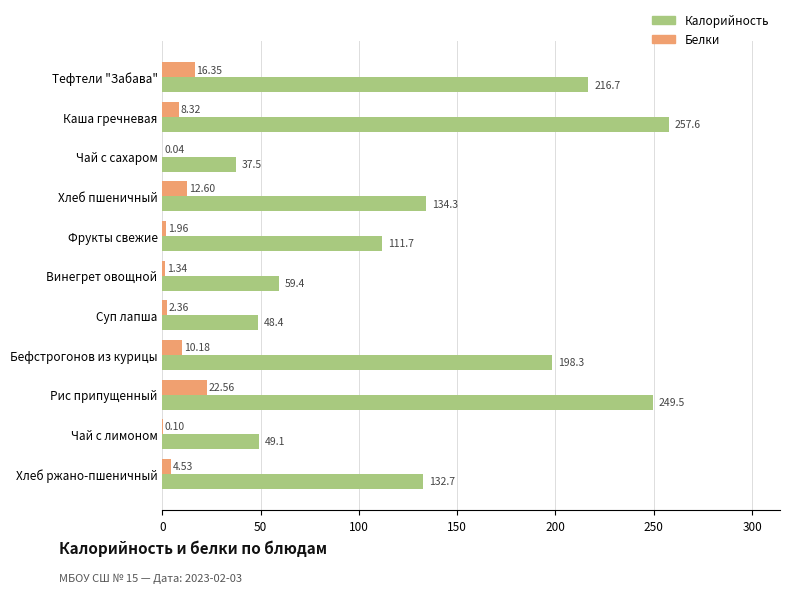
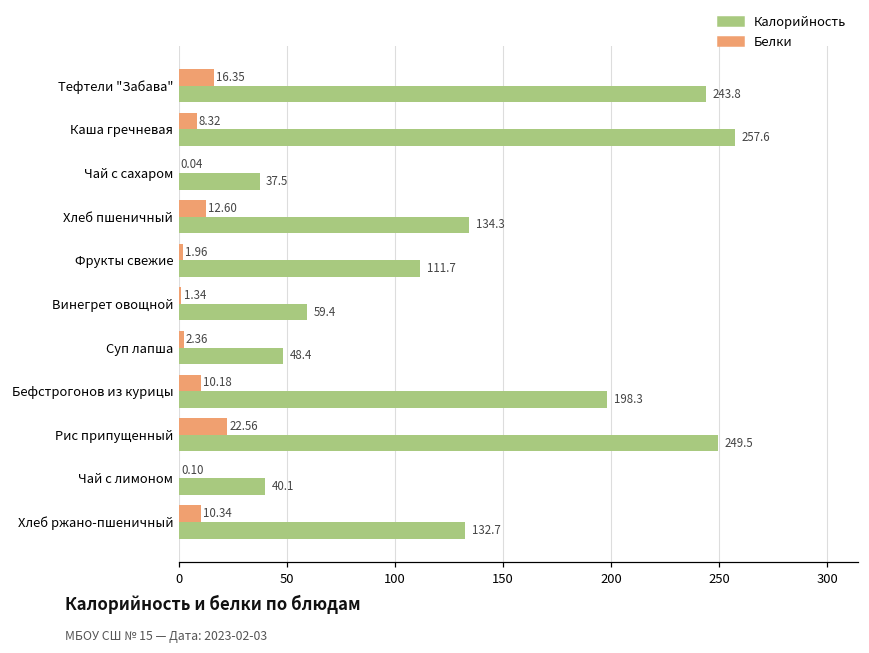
Калорийность, Тефтели "Забава": 216.7 -> 243.8
Калорийность, Чай с лимоном: 49.1 -> 40.1
Белки, Хлеб ржано-пшеничный: 4.53 -> 10.34
